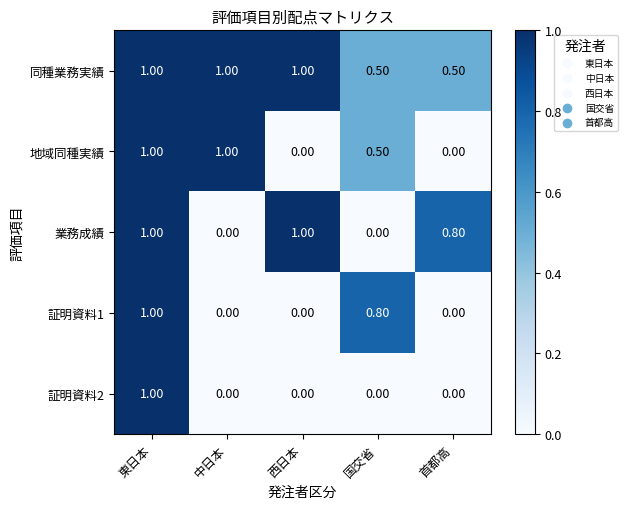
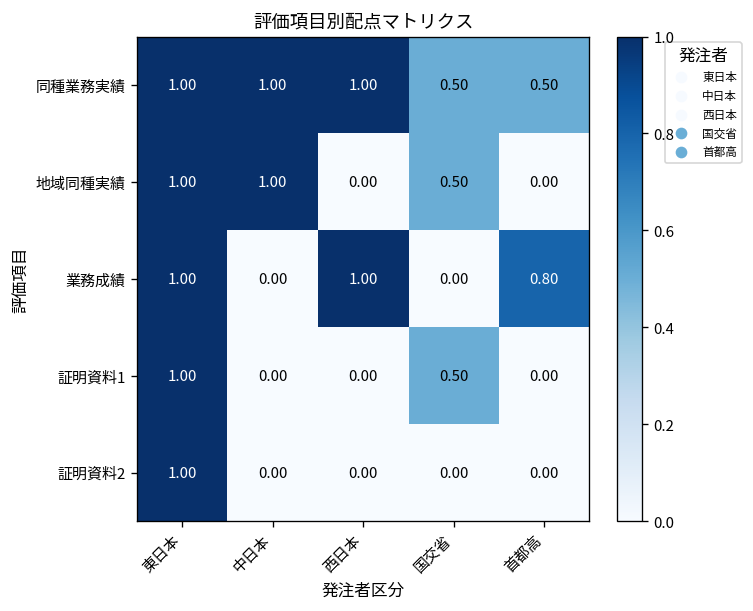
証明資料1, 国交省: 0.80 -> 0.50
